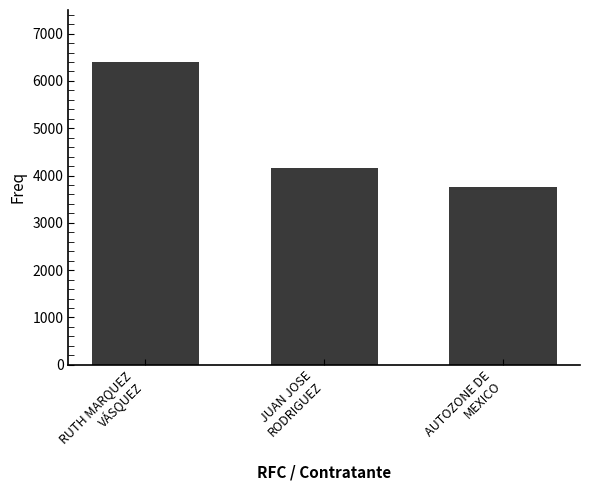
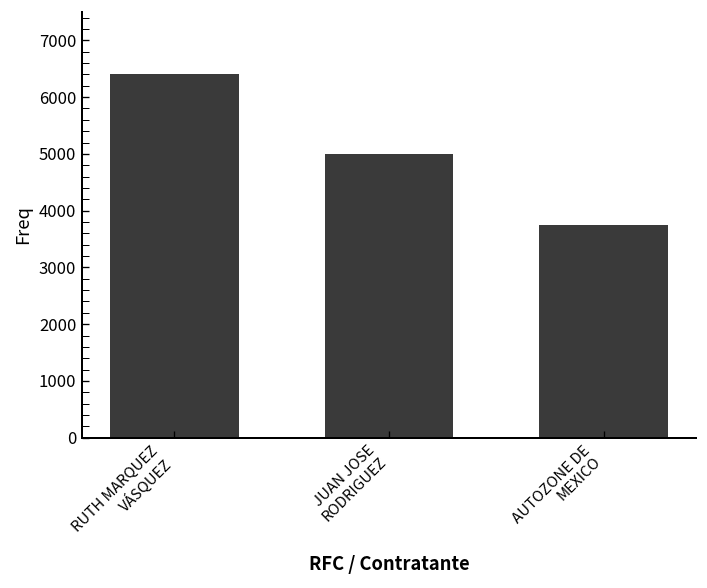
JUAN JOSE RODRIGUEZ: 4200 -> 5000
